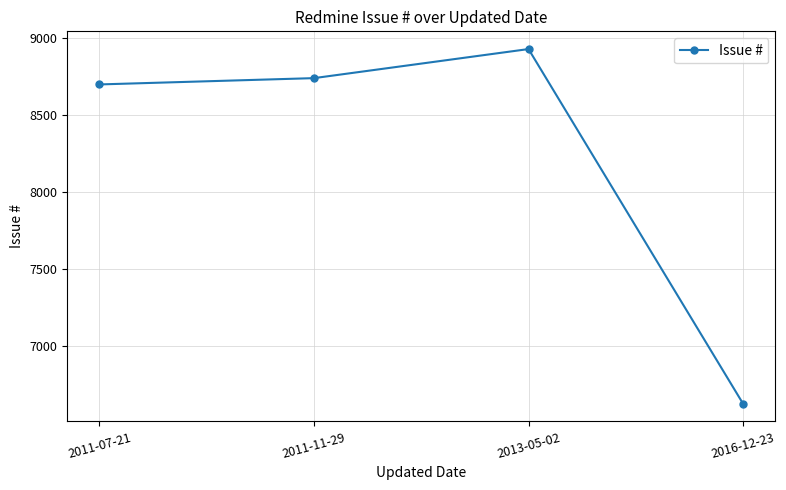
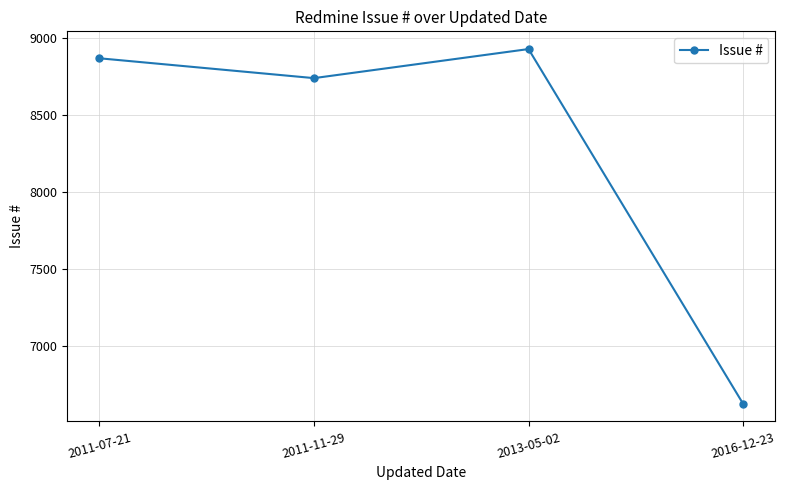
2011-07-21: 8700 -> 8870
